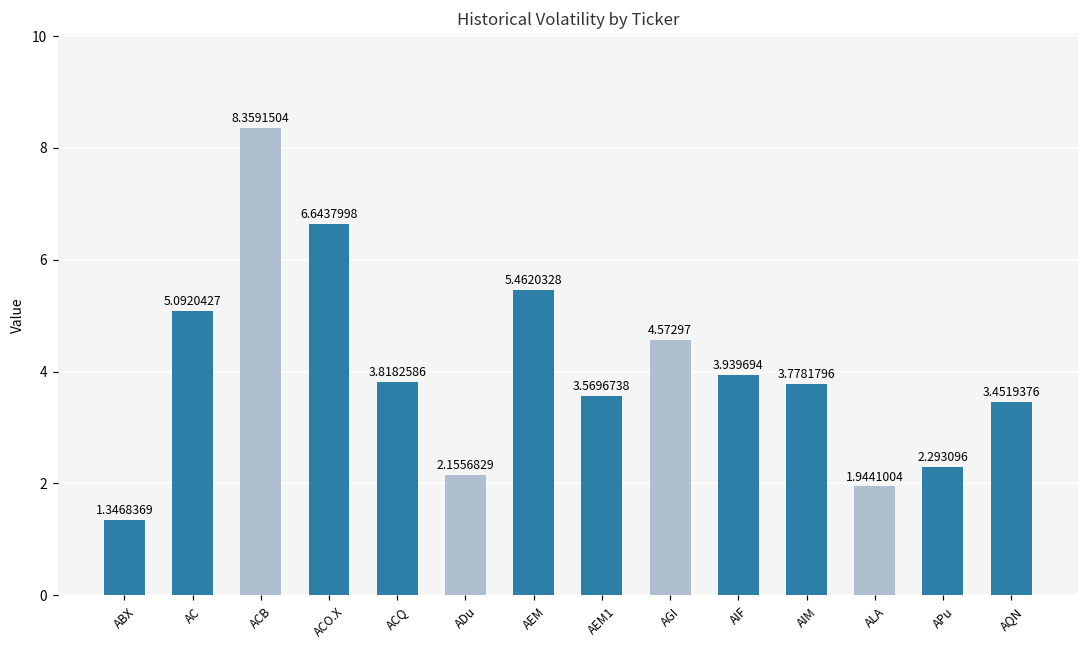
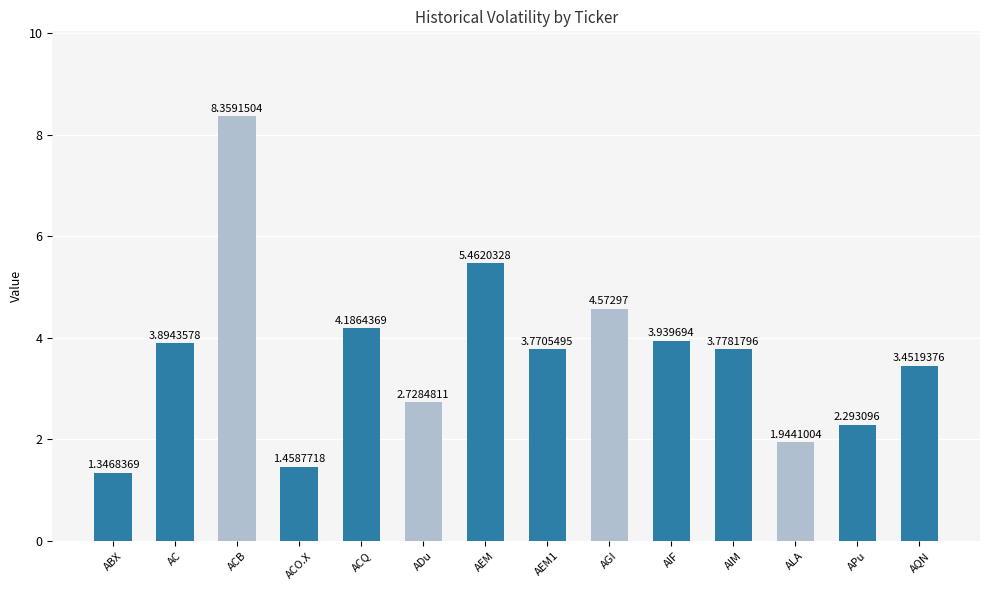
AC: 5.0920427 -> 3.8943578
ACO.X: 6.6437998 -> 1.4587718
ACQ: 3.8182586 -> 4.1864369
ADu: 2.1556829 -> 2.7284811
AEM1: 3.5696738 -> 3.7705495
